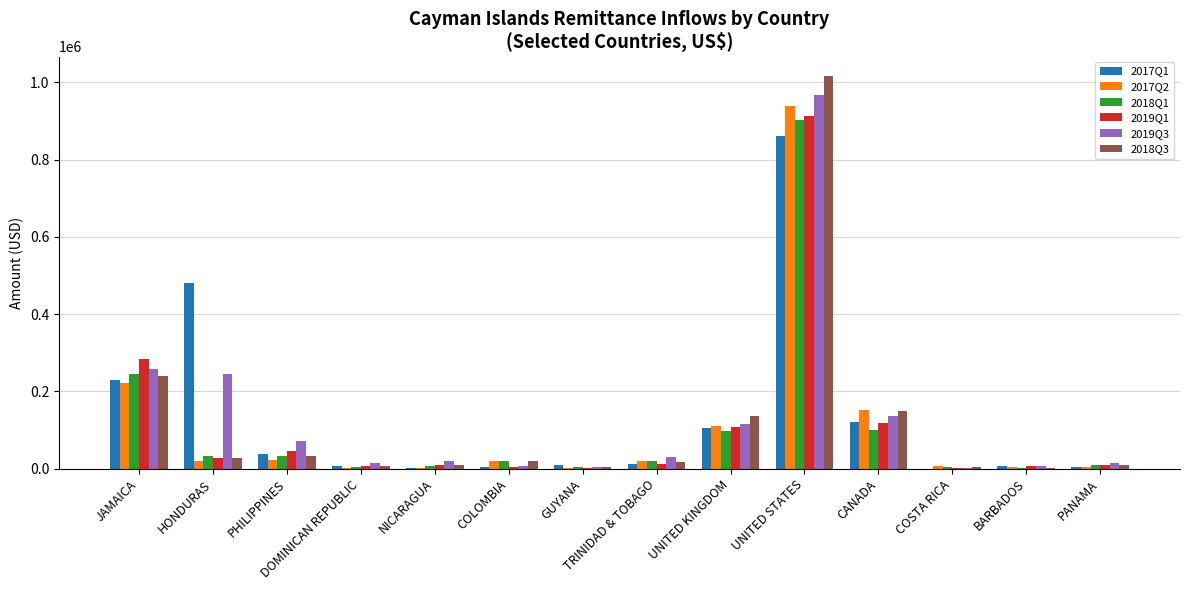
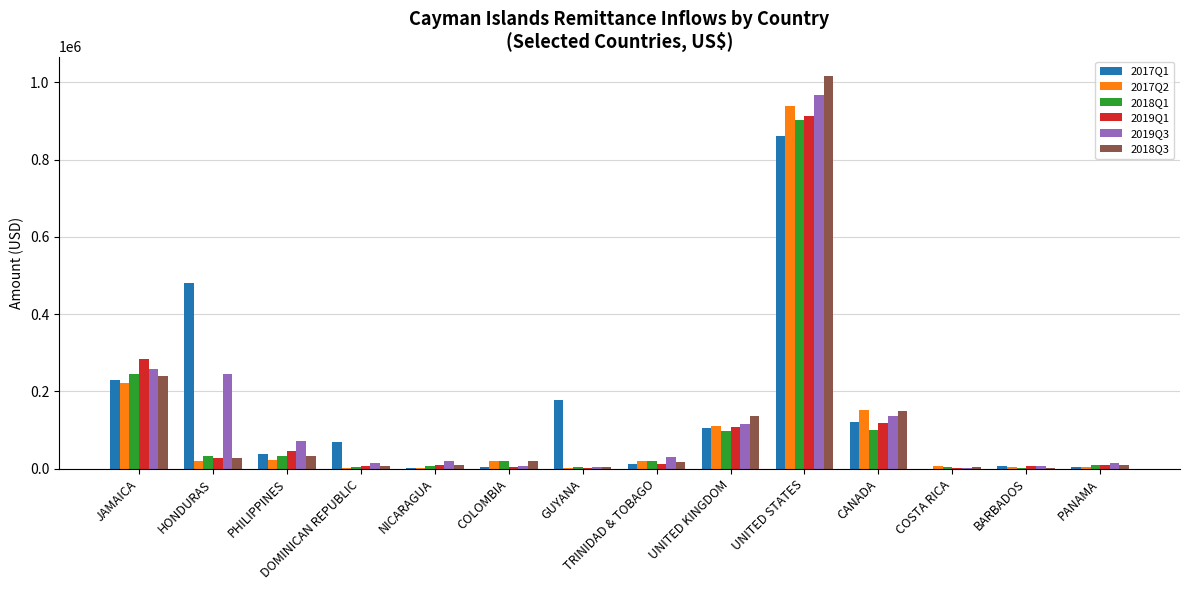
2017Q1, DOMINICAN REPUBLIC: 10000 -> 70000
2017Q1, GUYANA: 10000 -> 180000
